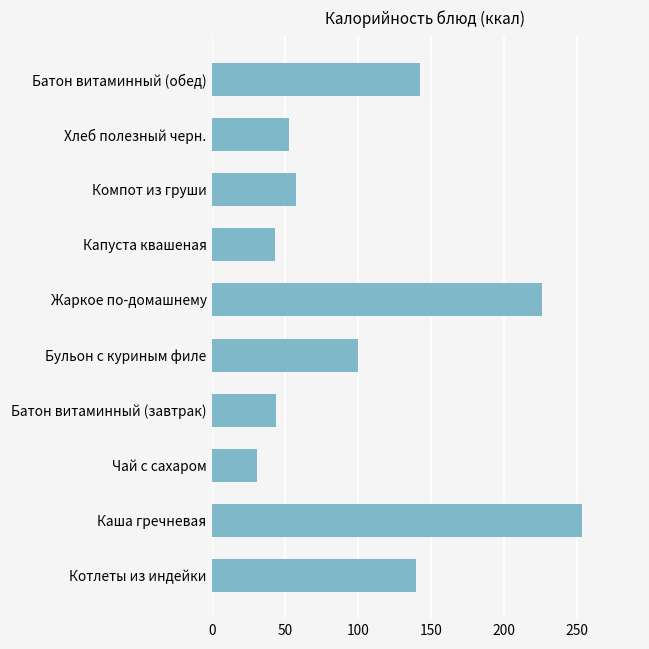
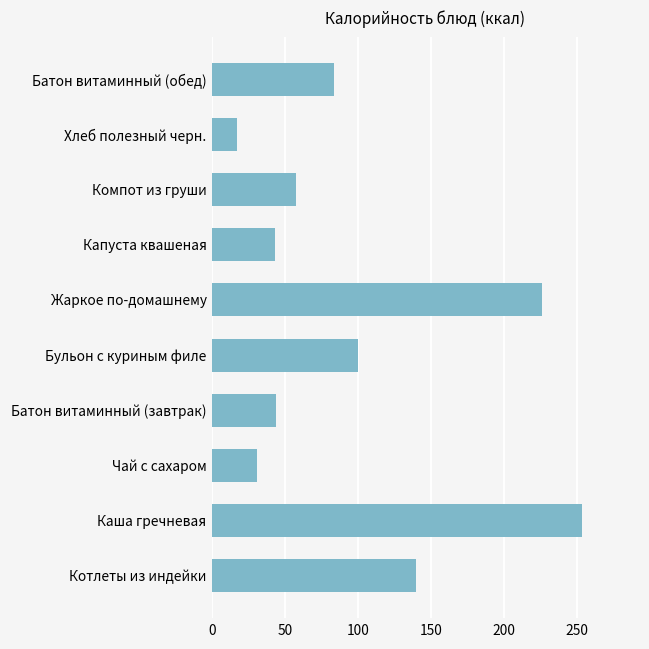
Батон витаминный (обед): 143 -> 84
Хлеб полезный черн.: 53 -> 17
